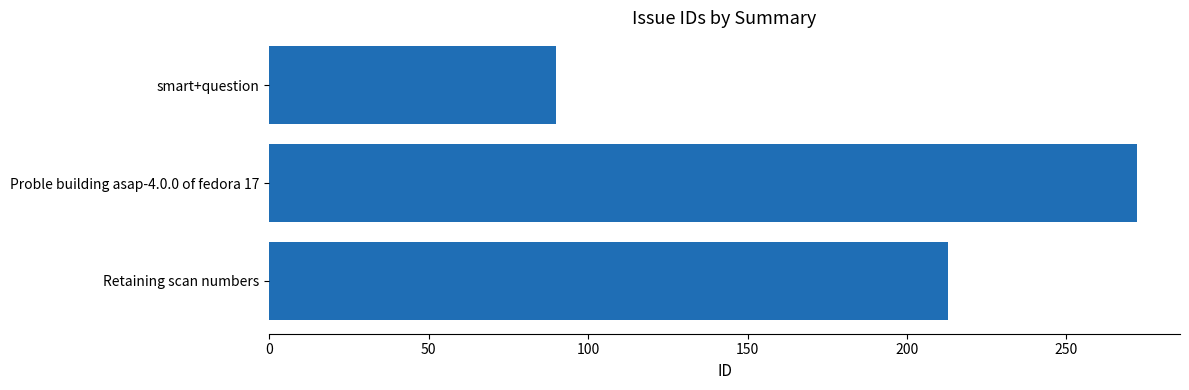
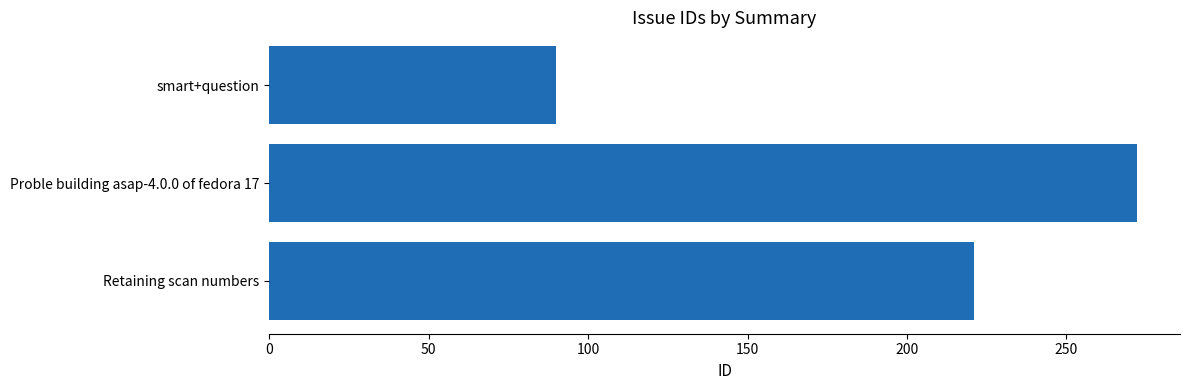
Retaining scan numbers: 213 -> 221
